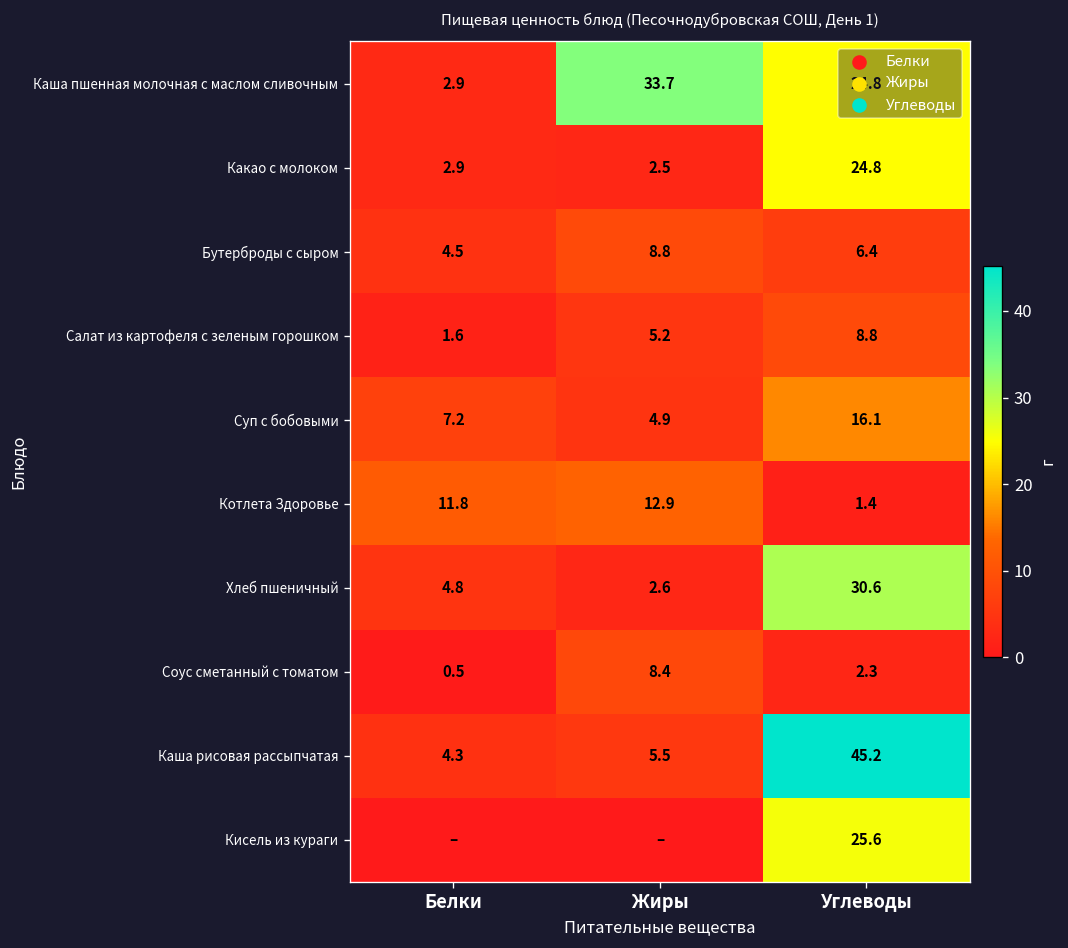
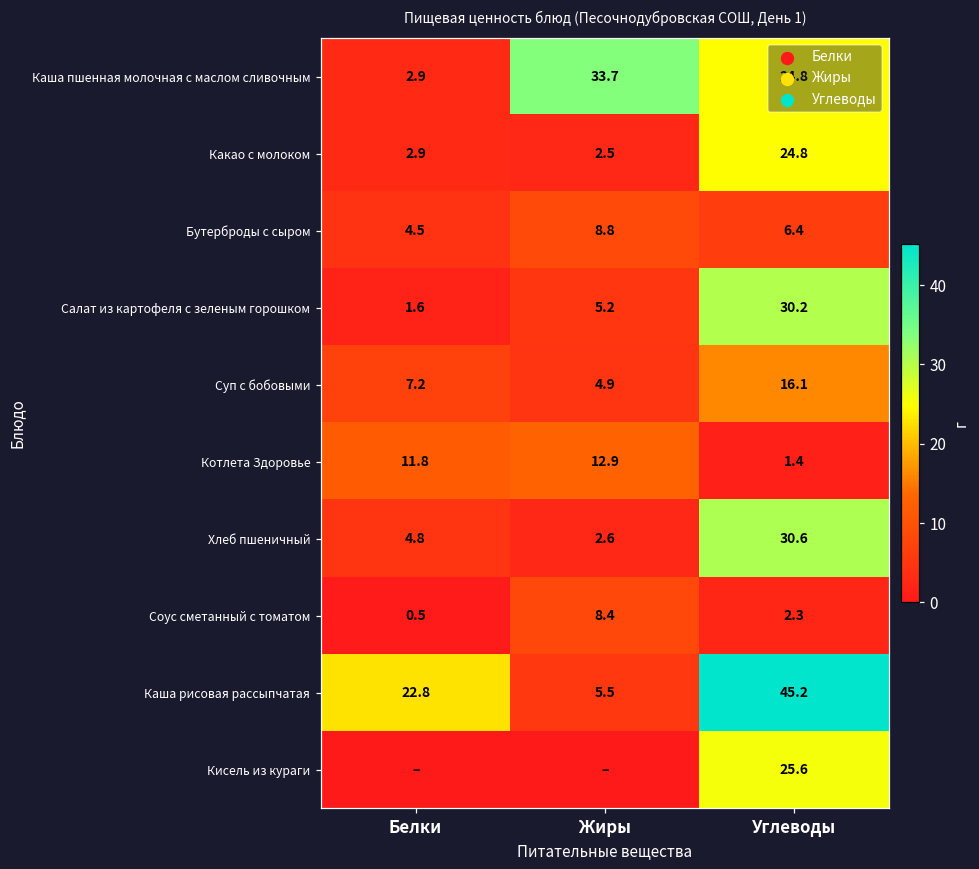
Салат из картофеля с зеленым горошком, Углеводы: 8.8 -> 30.2
Каша рисовая рассыпчатая, Белки: 4.3 -> 22.8
